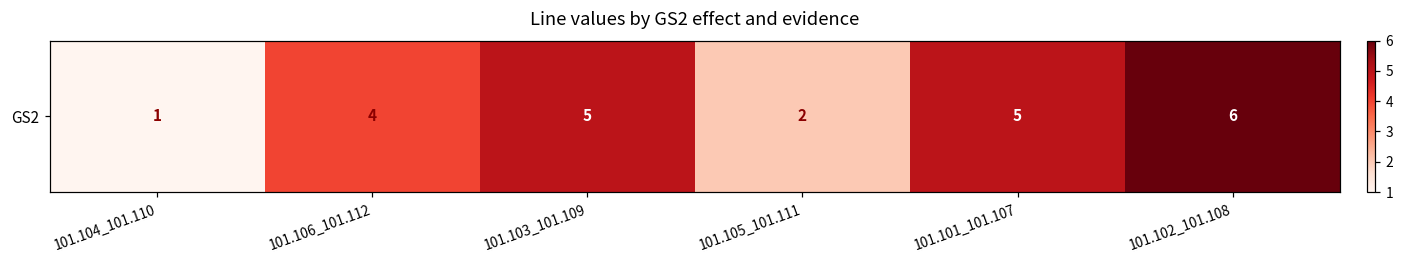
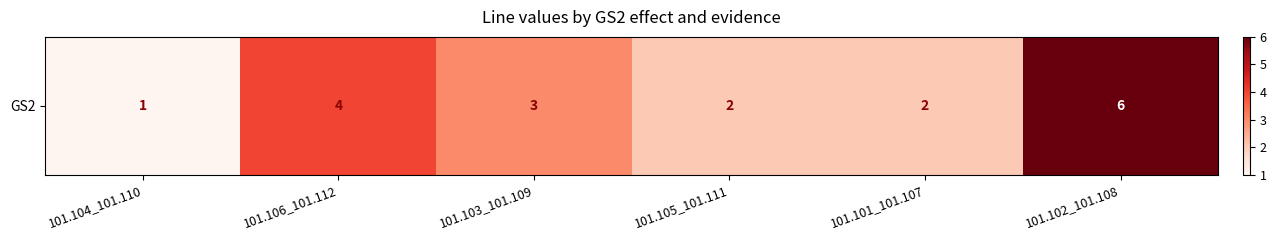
GS2, 101.103_101.109: 5 -> 3
GS2, 101.101_101.107: 5 -> 2
